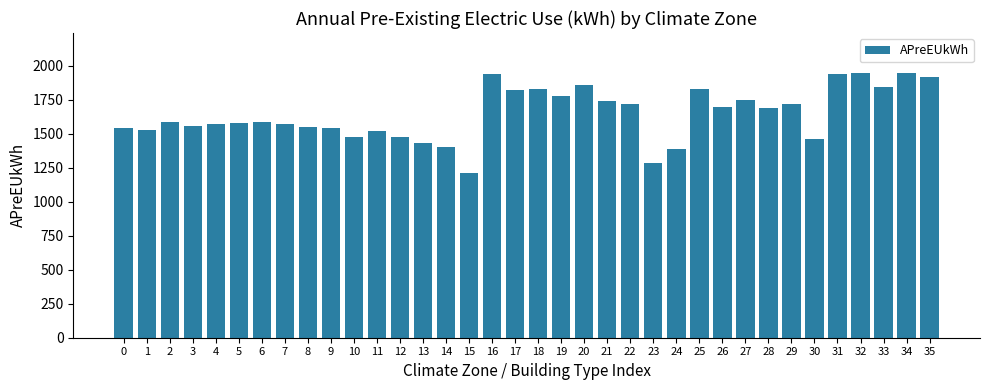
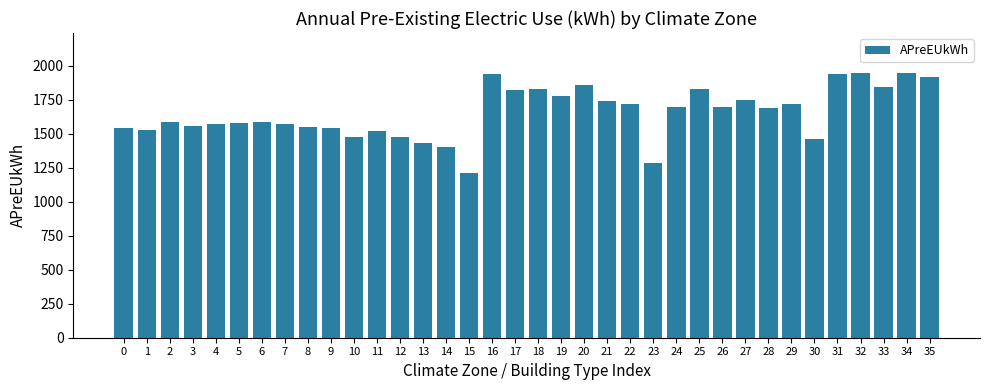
24: 1390 -> 1700
